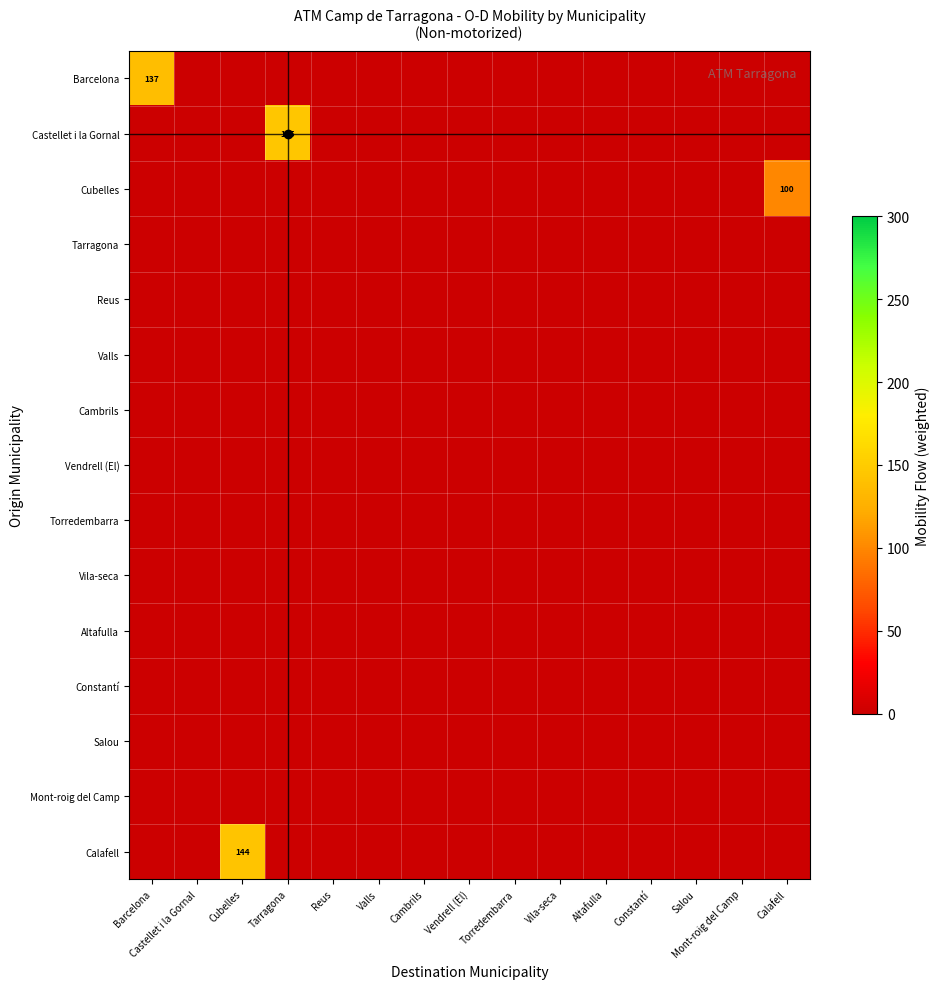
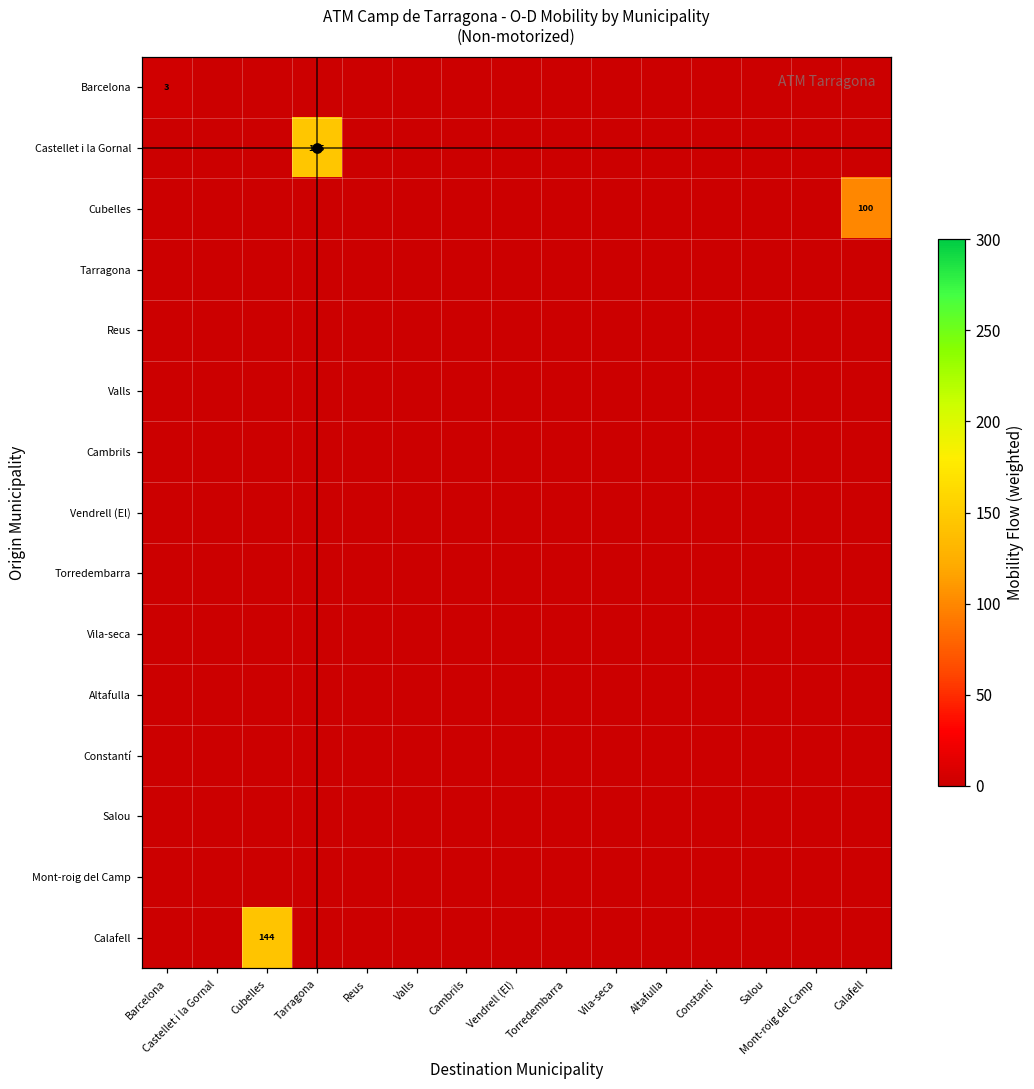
Barcelona, Barcelona: 137 -> 3
